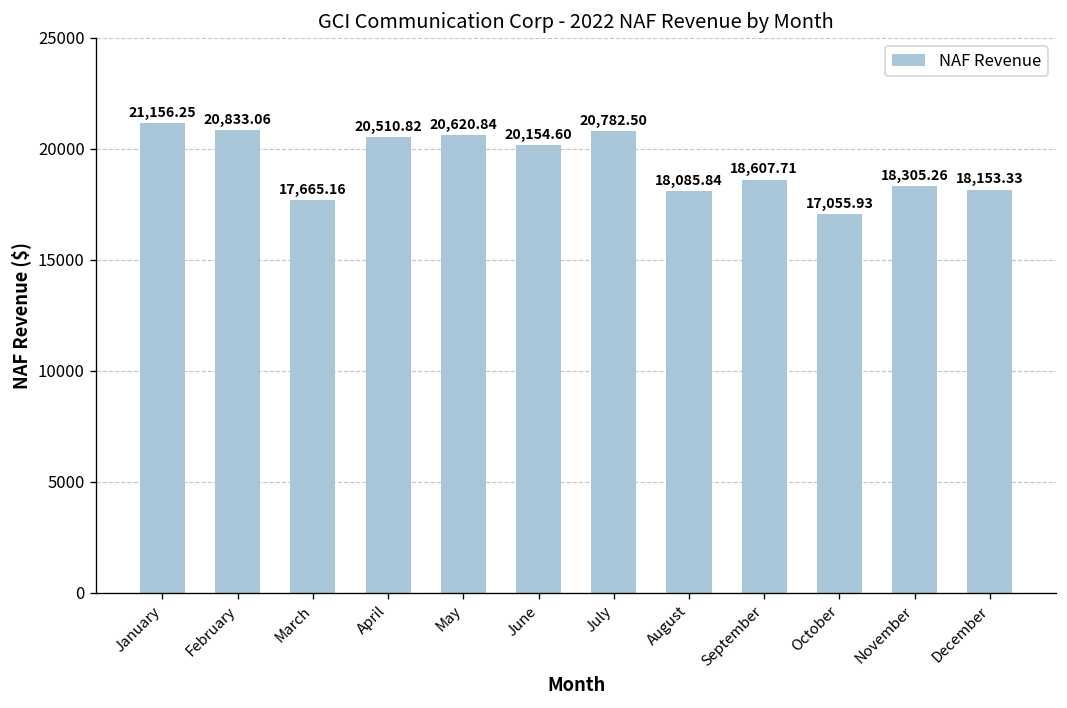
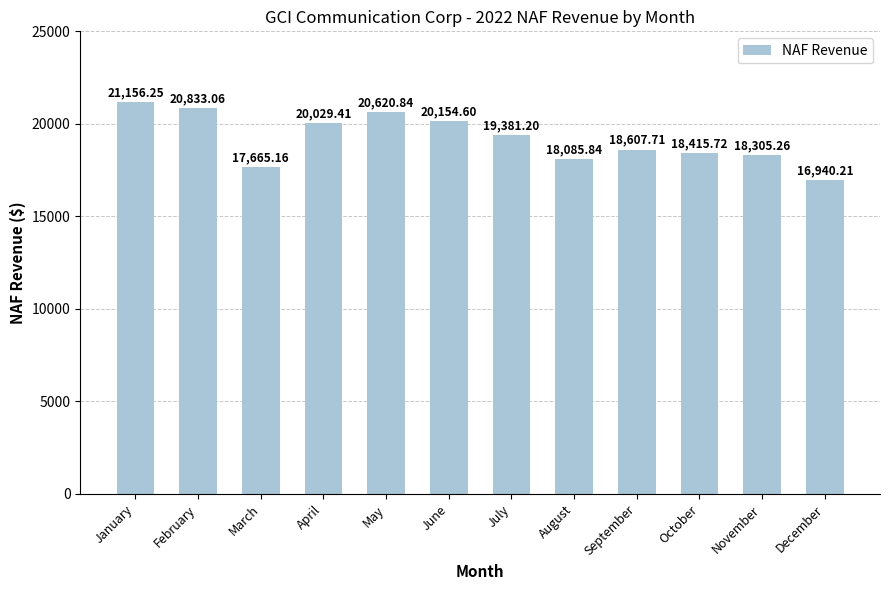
April: 20,510.82 -> 20,029.41
July: 20,782.50 -> 19,381.20
October: 17,055.93 -> 18,415.72
December: 18,153.33 -> 16,940.21
